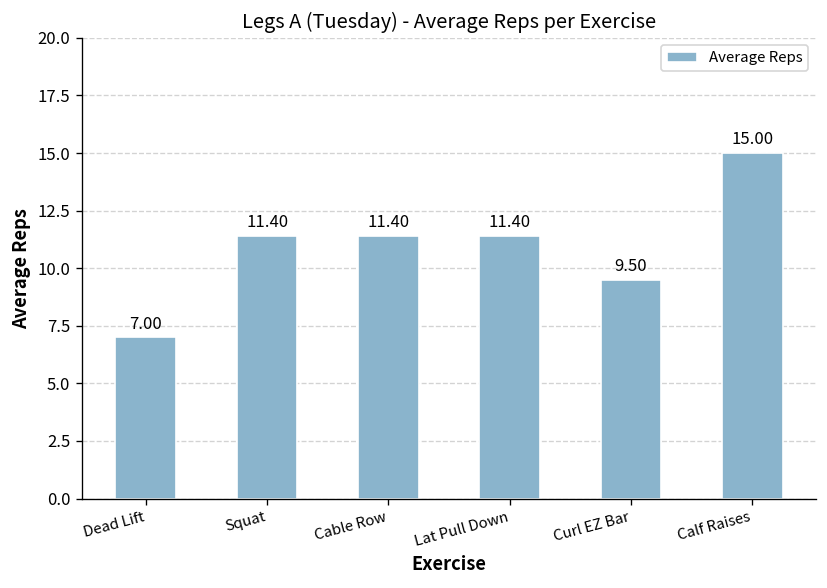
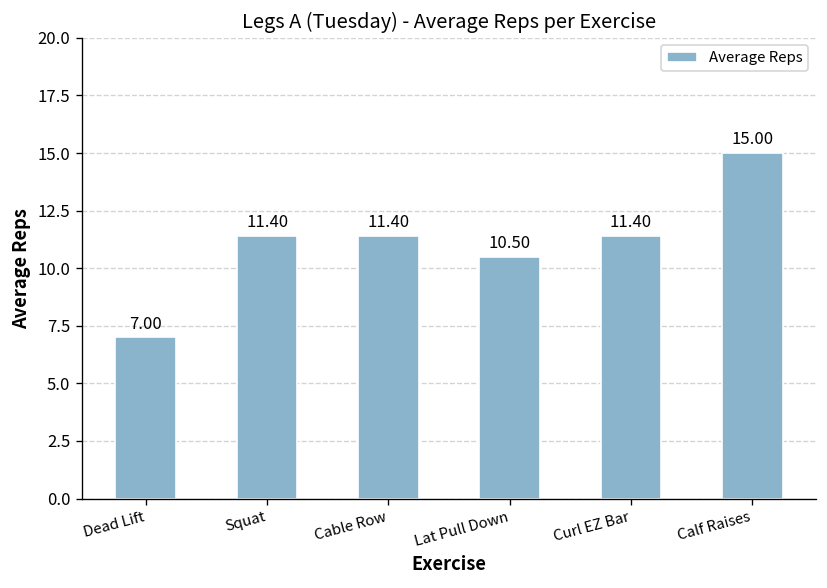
Lat Pull Down: 11.40 -> 10.50
Curl EZ Bar: 9.50 -> 11.40
